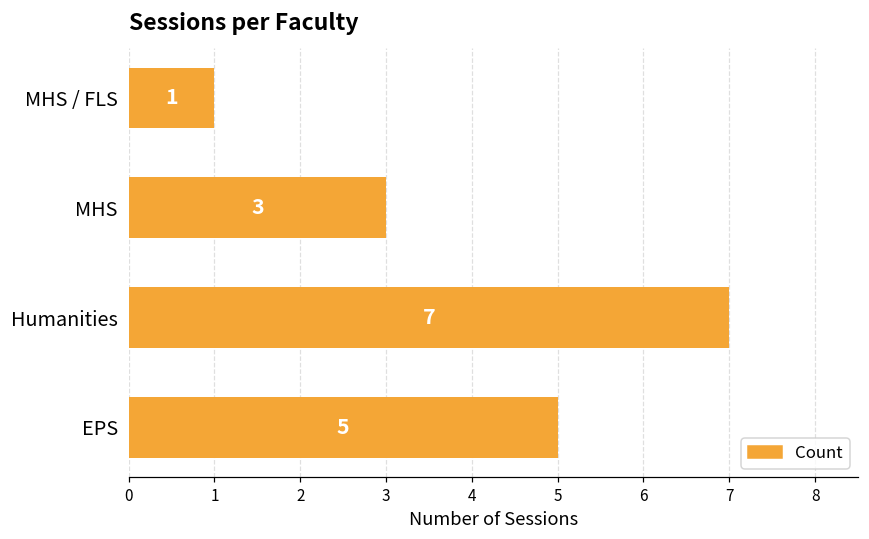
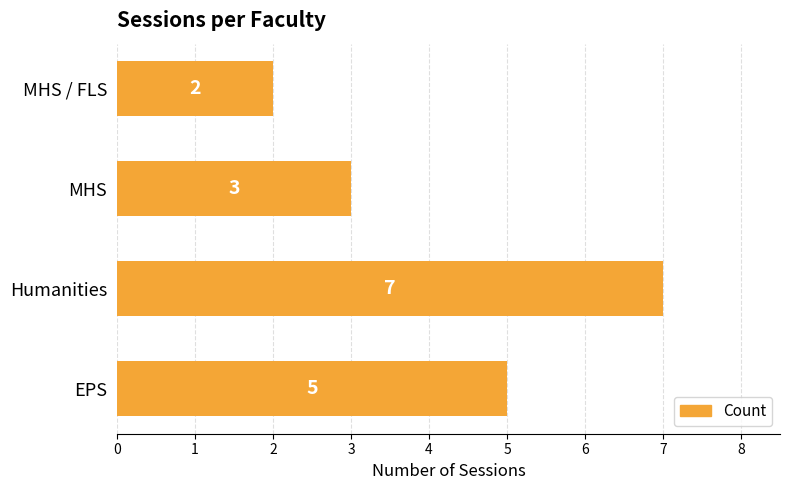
MHS / FLS: 1 -> 2
